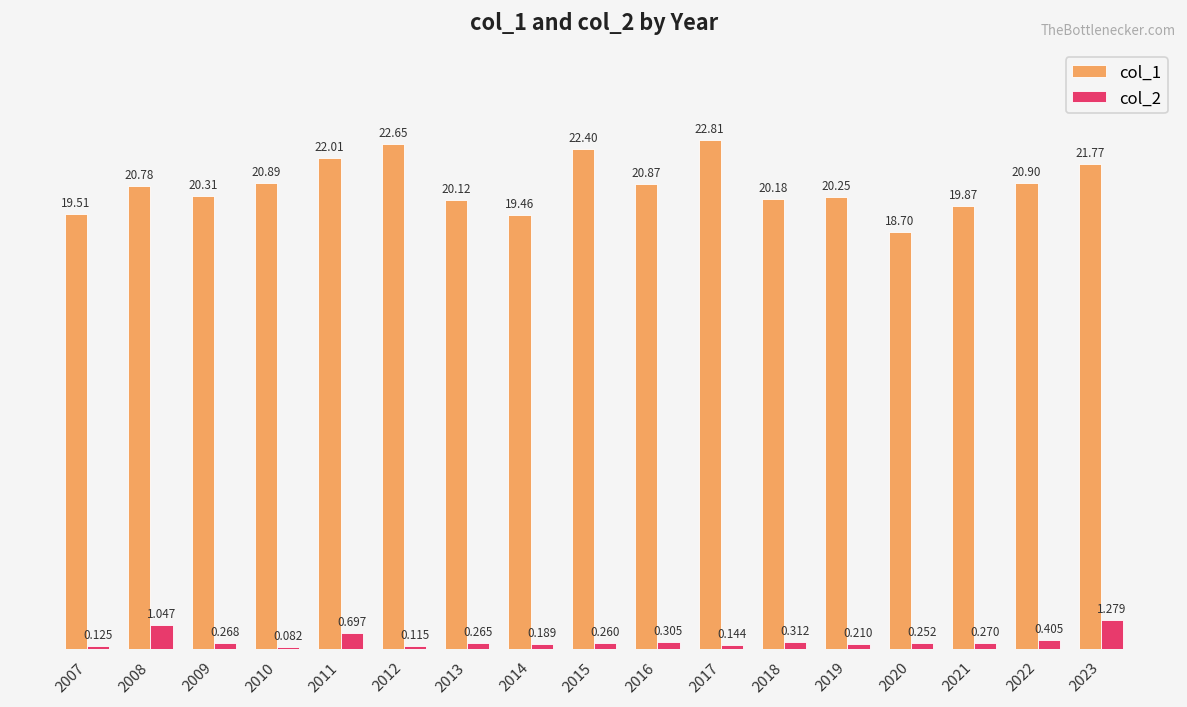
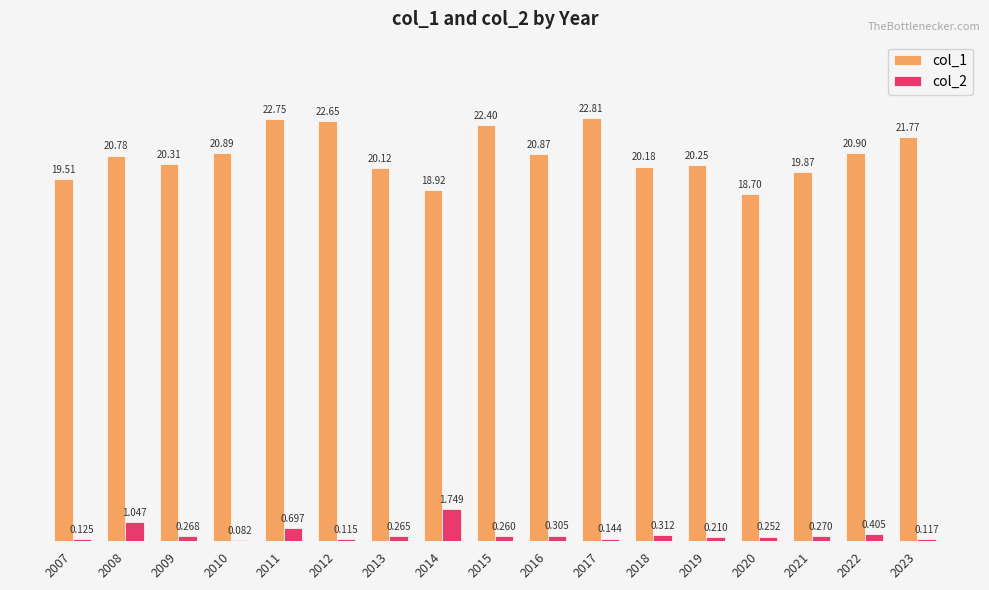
col_1, 2011: 22.01 -> 22.75
col_1, 2014: 19.46 -> 18.92
col_2, 2014: 0.189 -> 1.749
col_2, 2023: 1.279 -> 0.117
